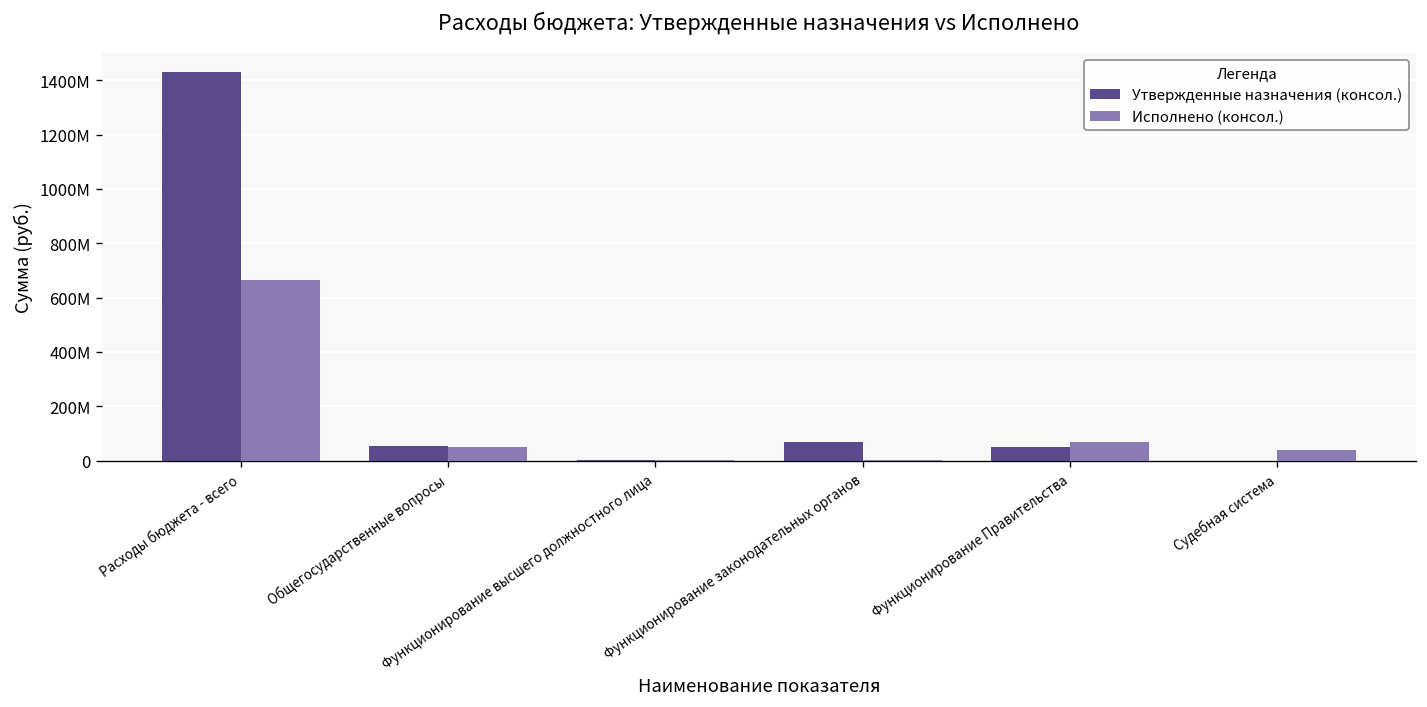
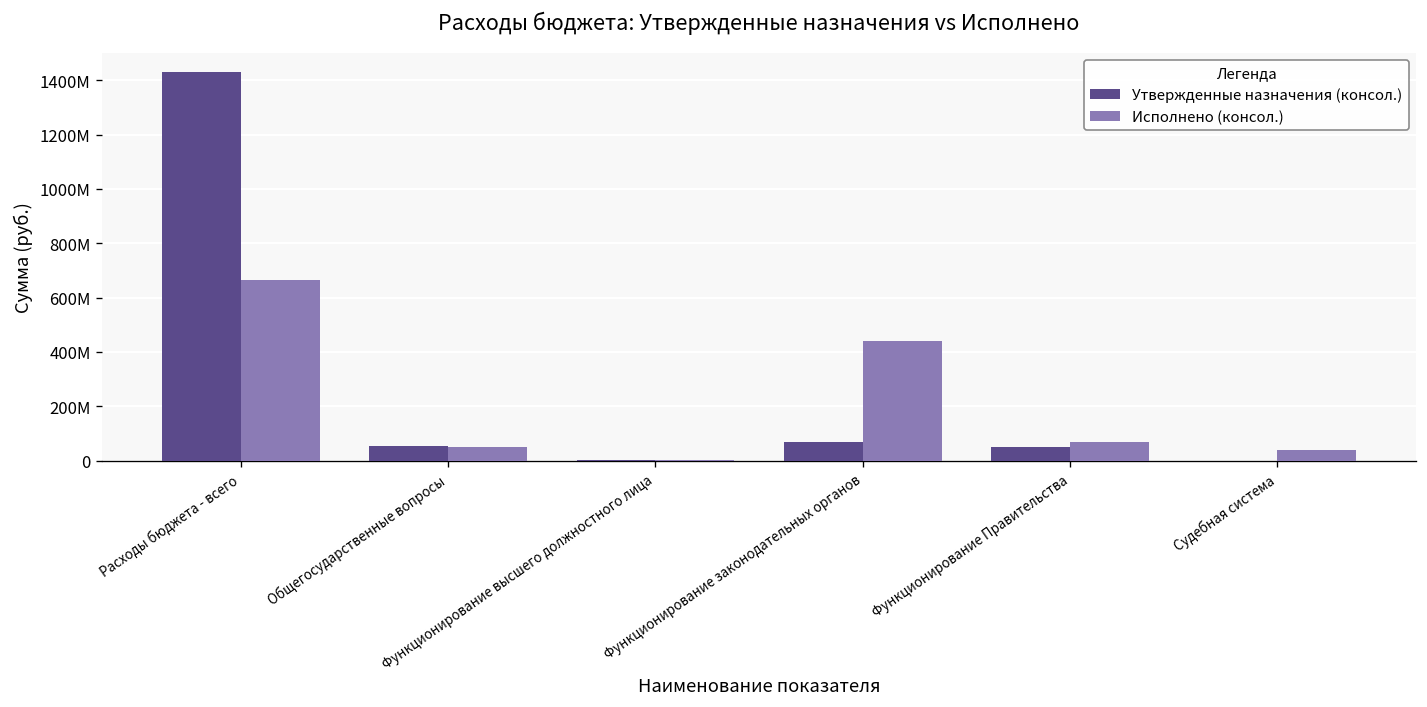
Исполнено (консол.), Функционирование законодательных органов: 0 -> 440000000
